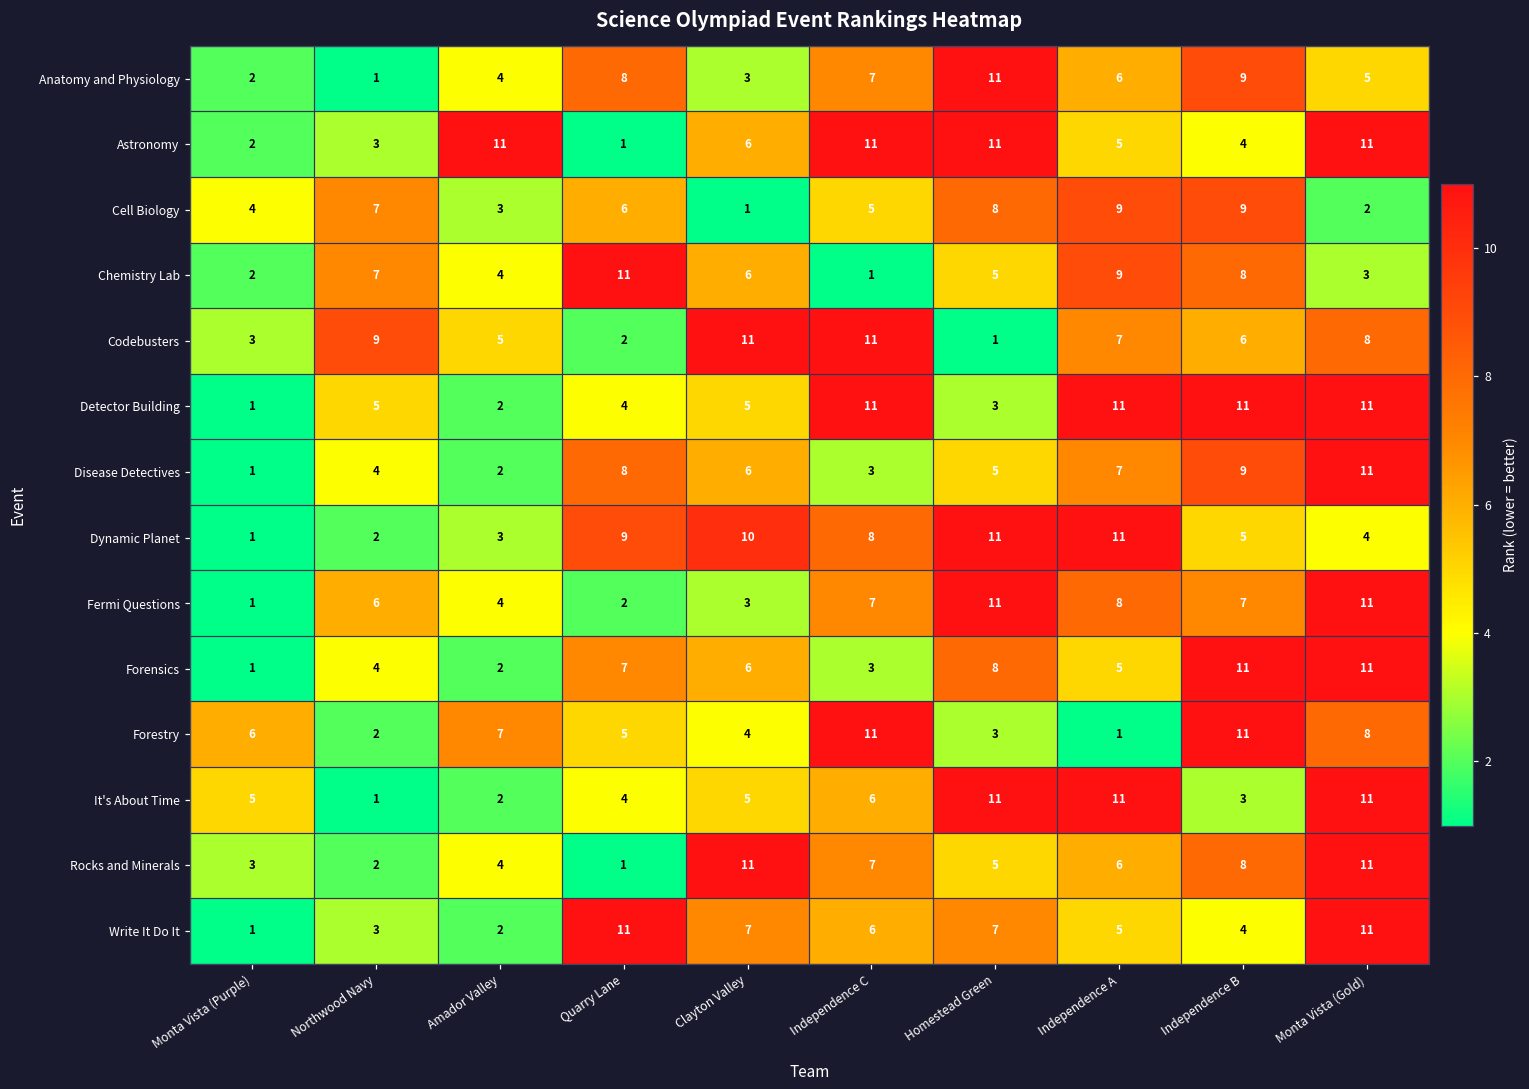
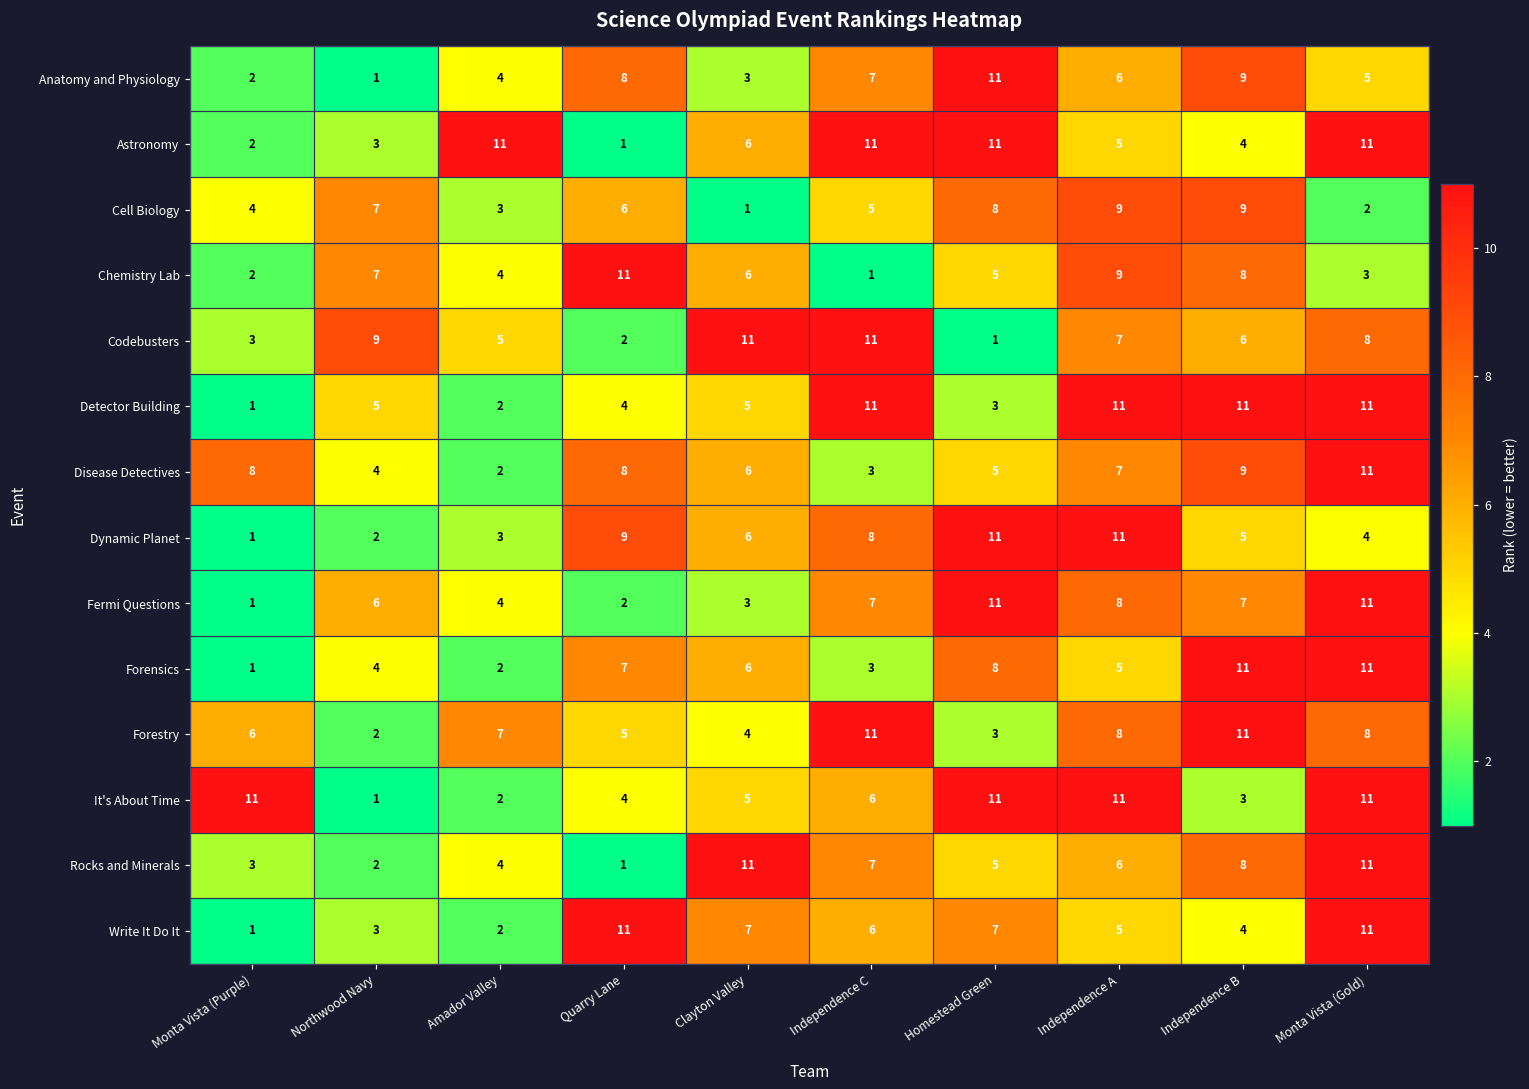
Disease Detectives, Monta Vista (Purple): 1 -> 8
Dynamic Planet, Clayton Valley: 10 -> 6
Forestry, Independence A: 1 -> 8
It's About Time, Monta Vista (Purple): 5 -> 11
